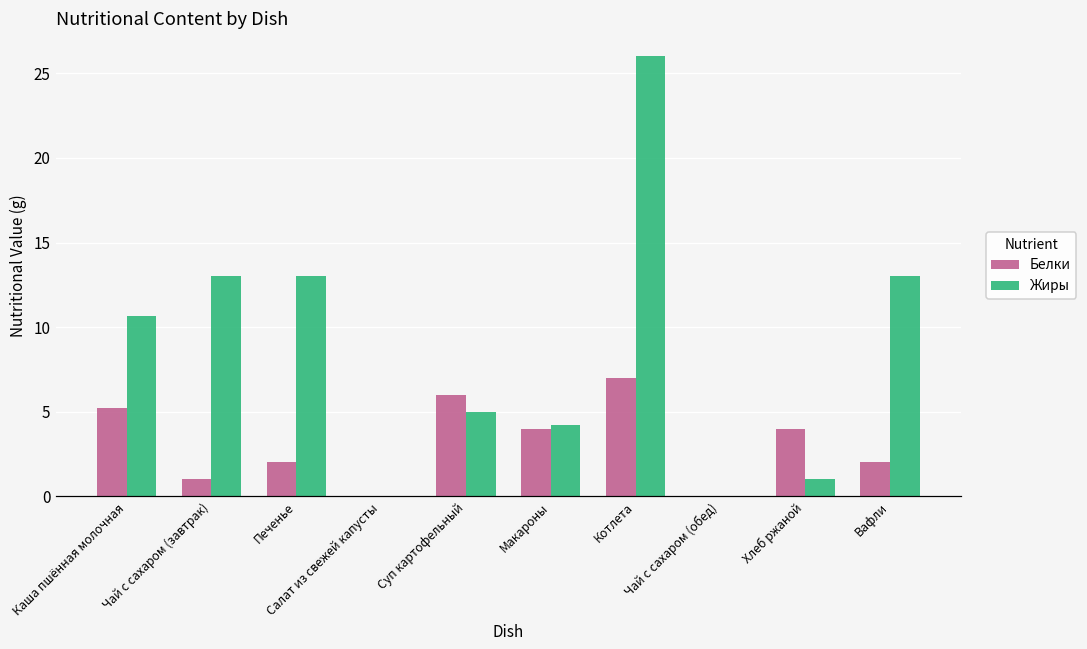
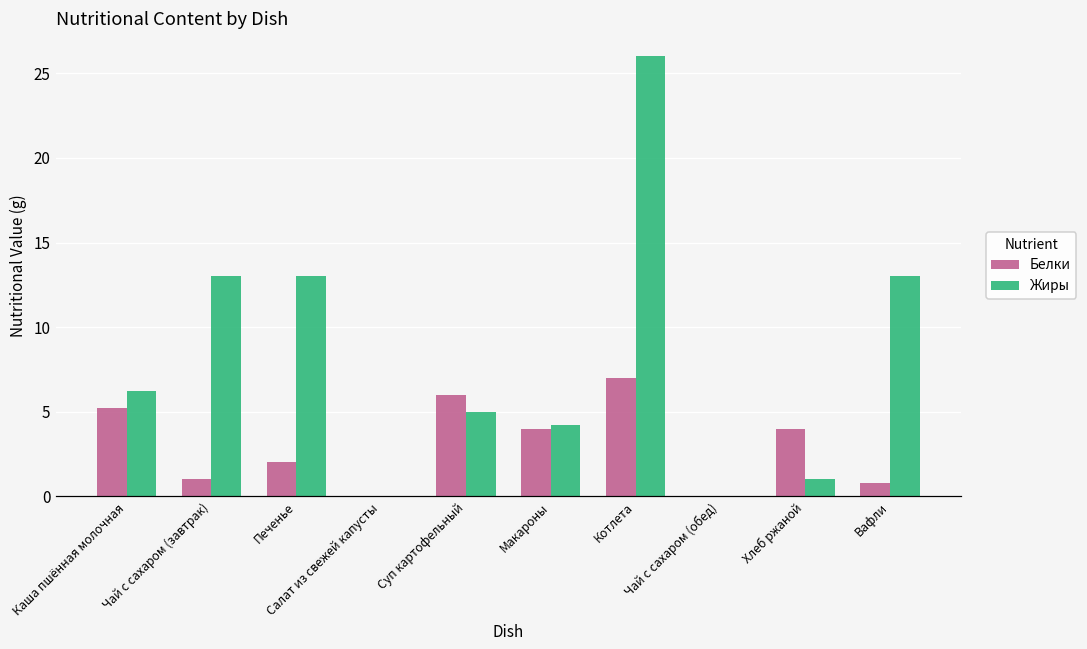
Жиры, Каша пшённая молочная: 10.7 -> 6.2
Белки, Вафли: 2.0 -> 0.8
